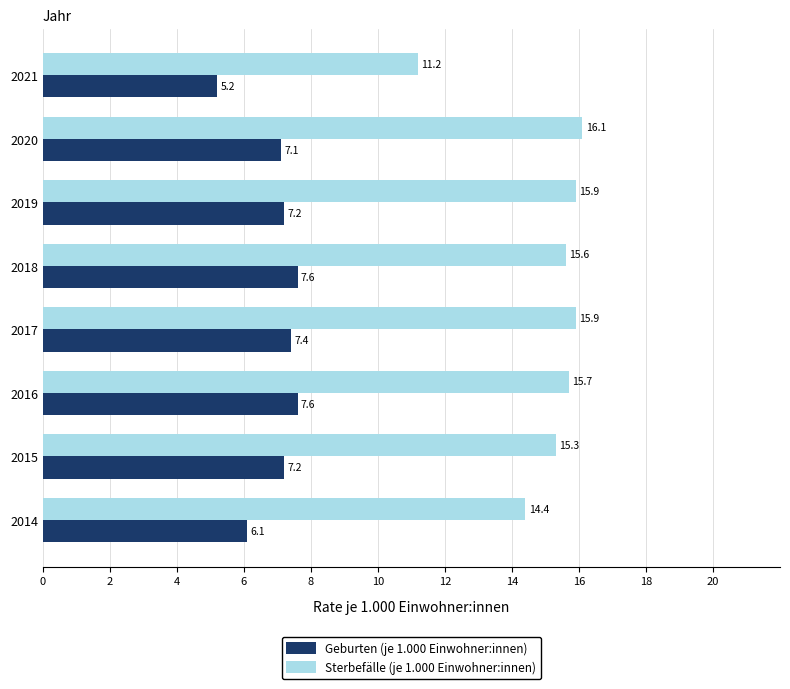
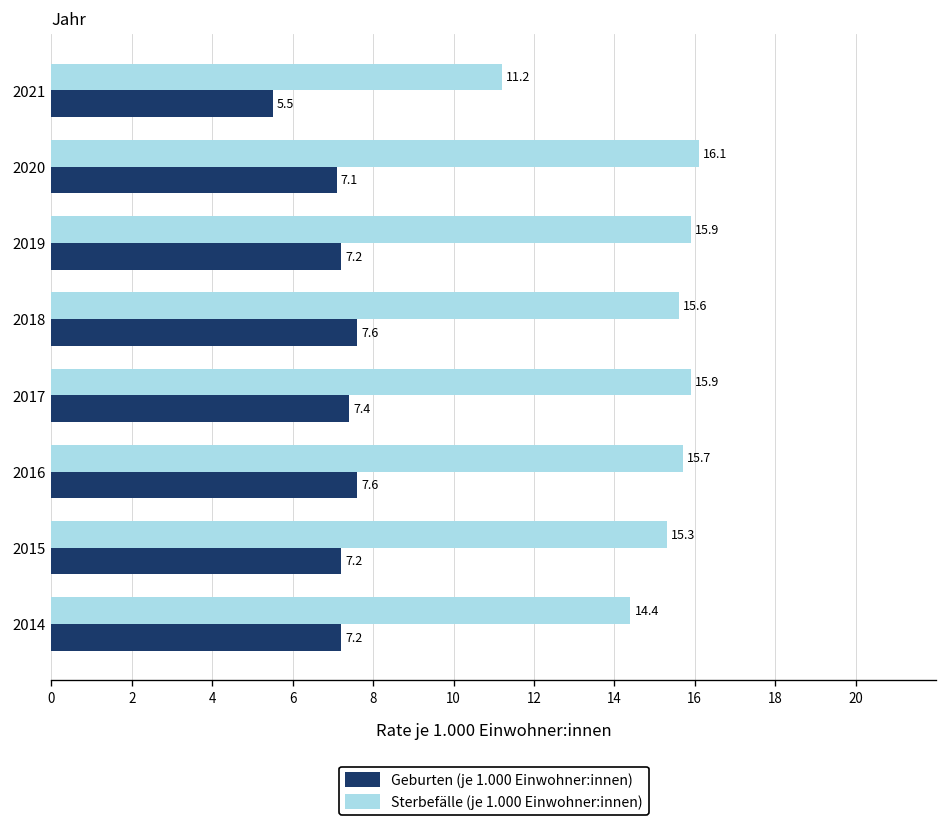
Geburten (je 1.000 Einwohner:innen), 2021: 5.2 -> 5.5
Geburten (je 1.000 Einwohner:innen), 2014: 6.1 -> 7.2
